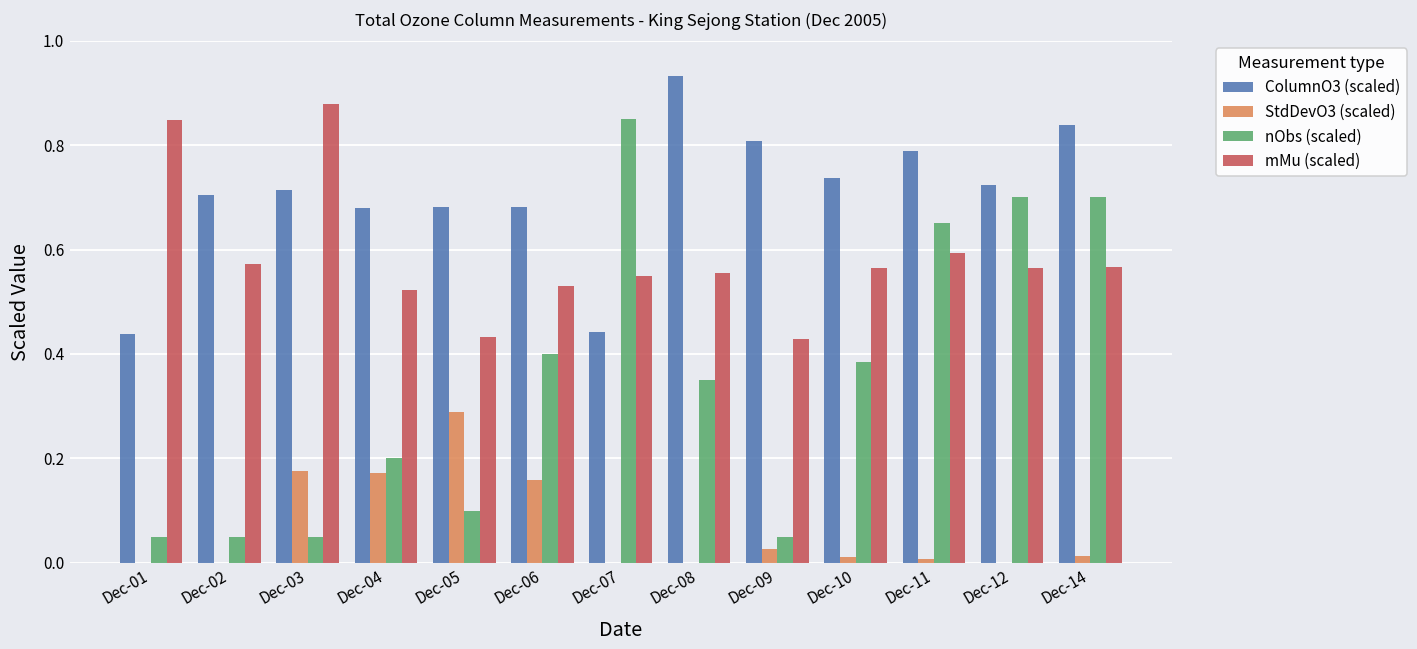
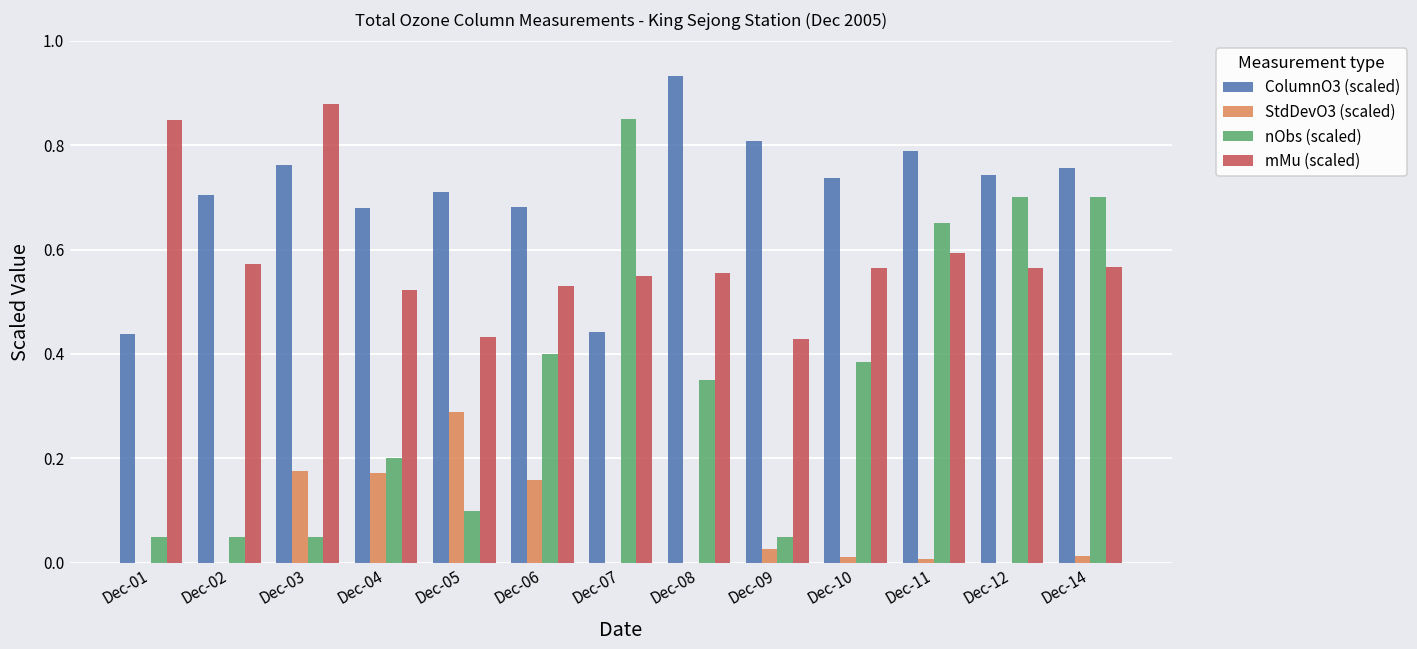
ColumnO3 (scaled), Dec-03: 0.71 -> 0.76
ColumnO3 (scaled), Dec-05: 0.68 -> 0.71
ColumnO3 (scaled), Dec-12: 0.72 -> 0.74
ColumnO3 (scaled), Dec-14: 0.84 -> 0.76
